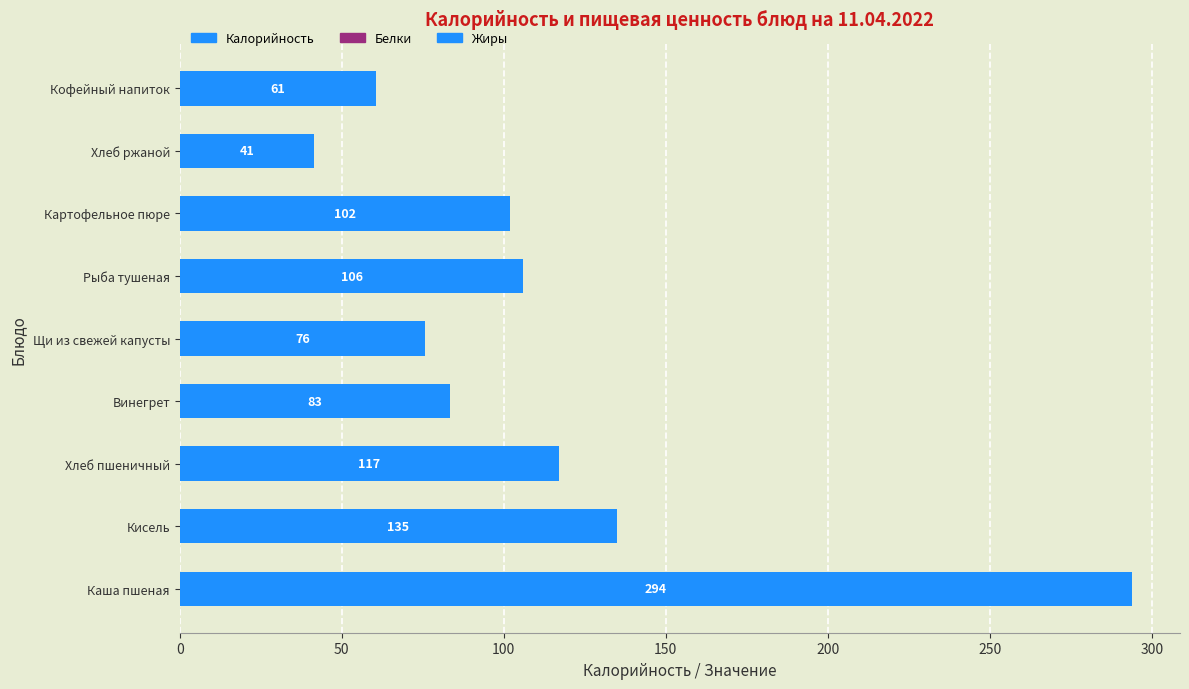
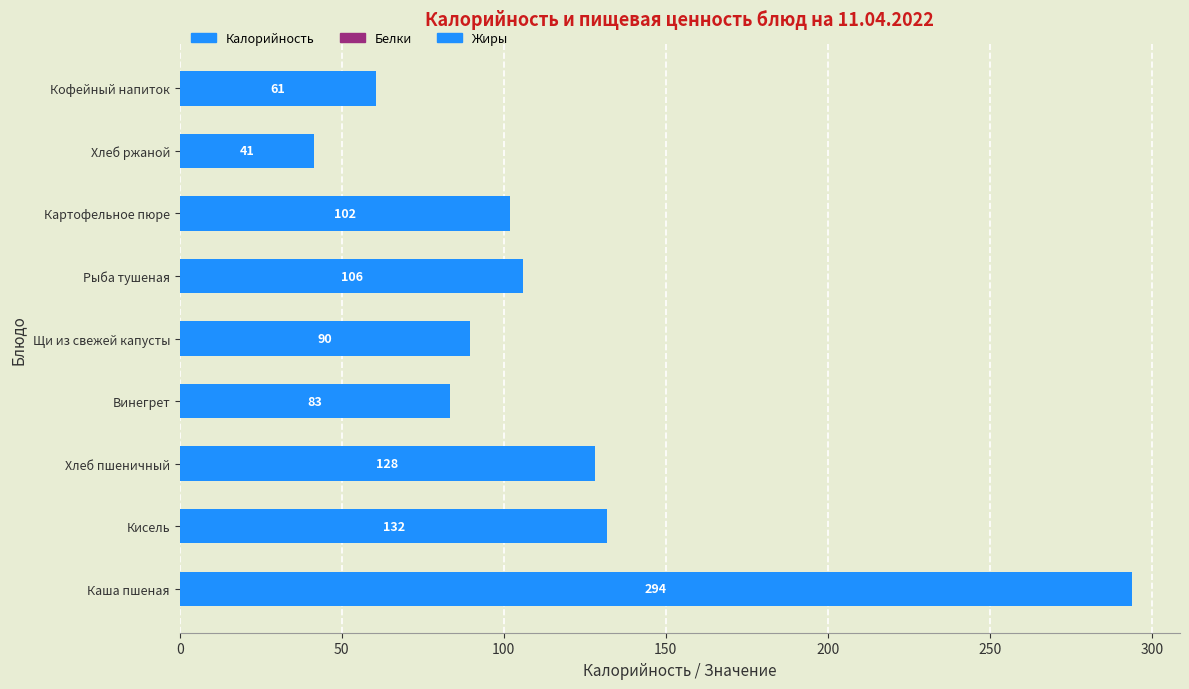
Щи из свежей капусты: 76 -> 90
Хлеб пшеничный: 117 -> 128
Кисель: 135 -> 132
